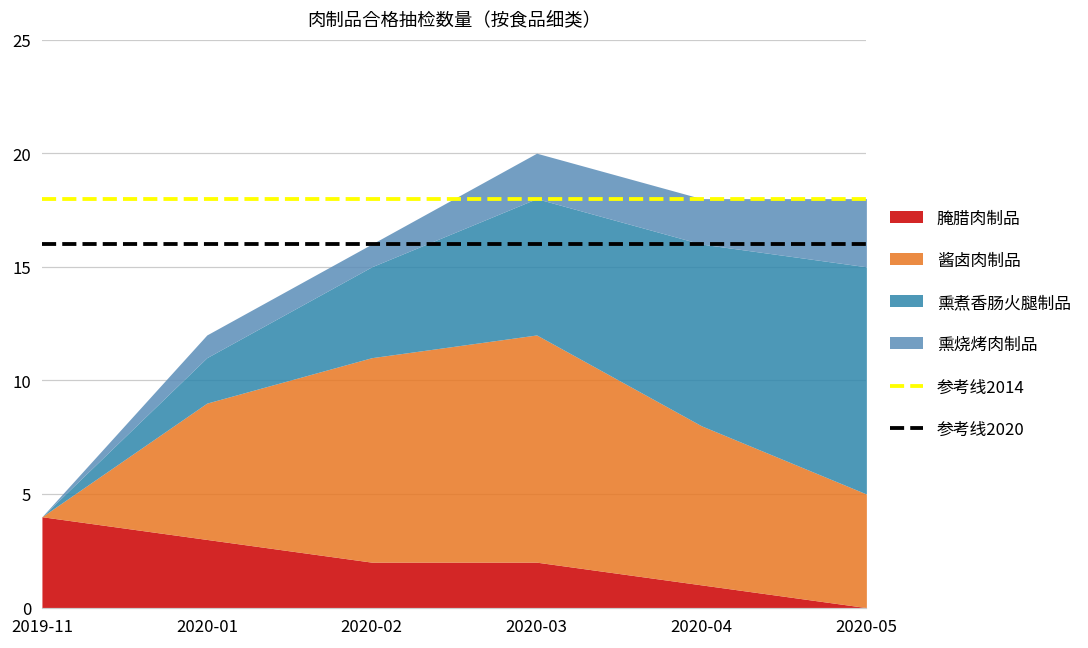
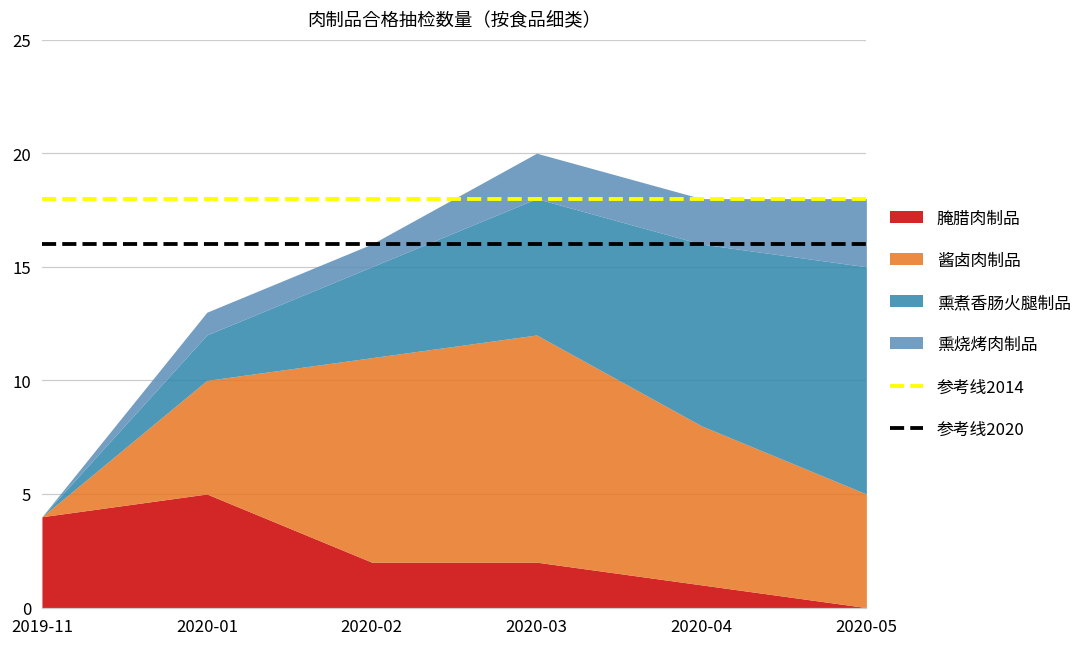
腌腊肉制品, 2020-01: 3 -> 5
酱卤肉制品, 2020-01: 6 -> 5
